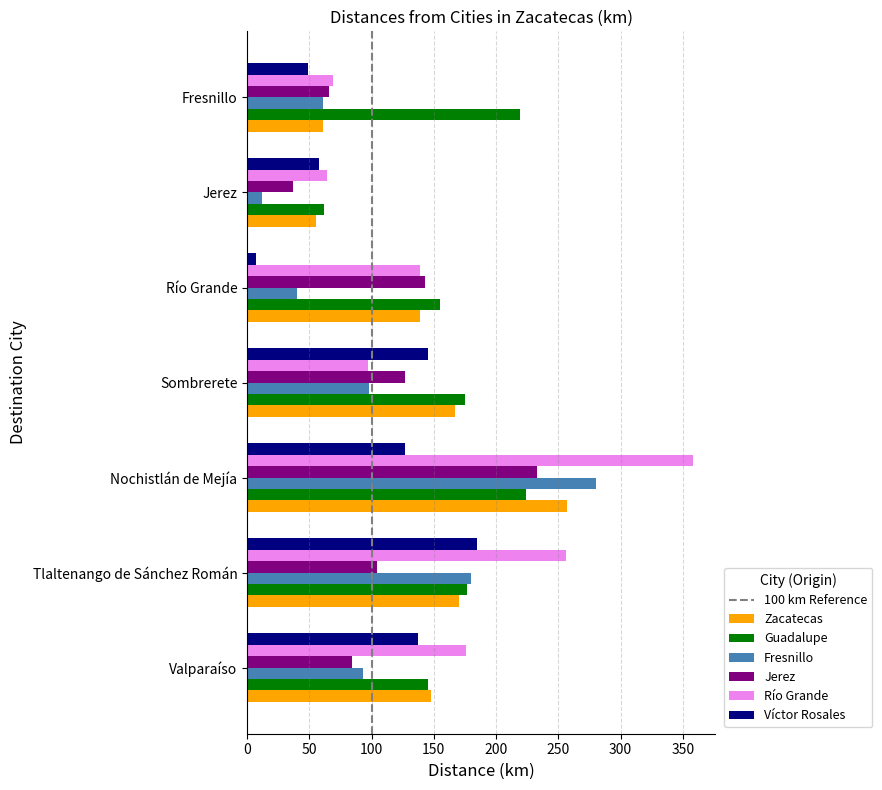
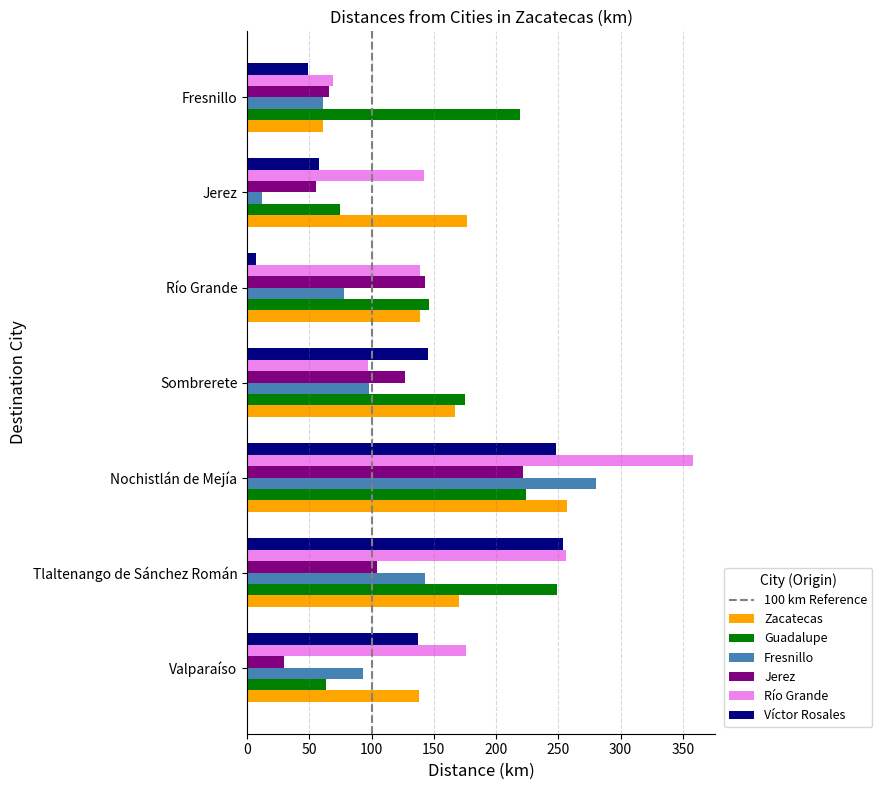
Río Grande, Jerez: 64 -> 142
Jerez, Jerez: 37 -> 55
Guadalupe, Jerez: 62 -> 75
Zacatecas, Jerez: 55 -> 177
Fresnillo, Río Grande: 40 -> 78
Guadalupe, Río Grande: 155 -> 146
Víctor Rosales, Nochistlán de Mejía: 127 -> 248
Jerez, Nochistlán de Mejía: 233 -> 222
Víctor Rosales, Tlaltenango de Sánchez Román: 185 -> 254
Fresnillo, Tlaltenango de Sánchez Román: 180 -> 143
Guadalupe, Tlaltenango de Sánchez Román: 177 -> 249
Jerez, Valparaíso: 84 -> 30
Guadalupe, Valparaíso: 145 -> 63
Zacatecas, Valparaíso: 148 -> 138
